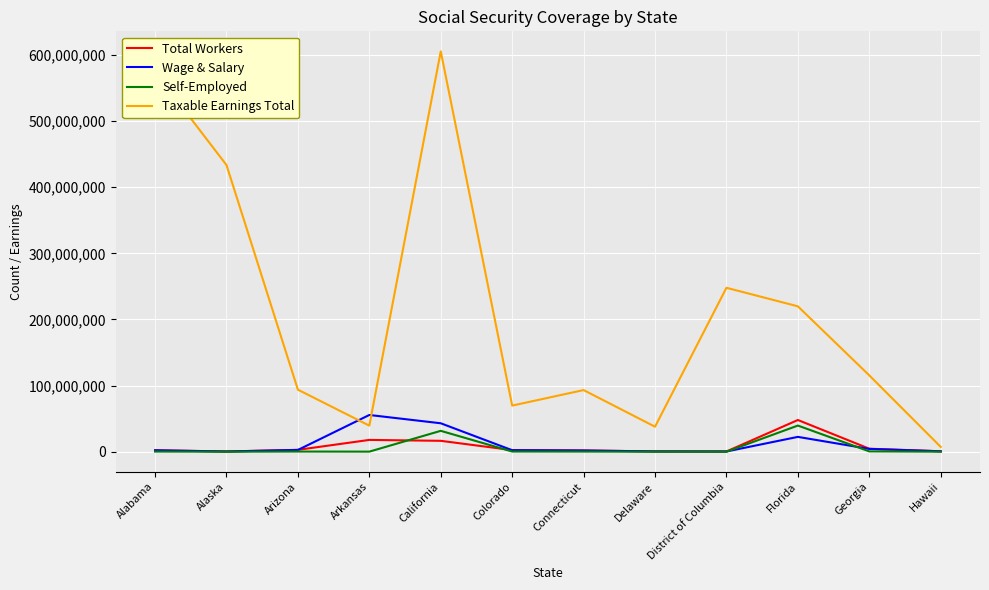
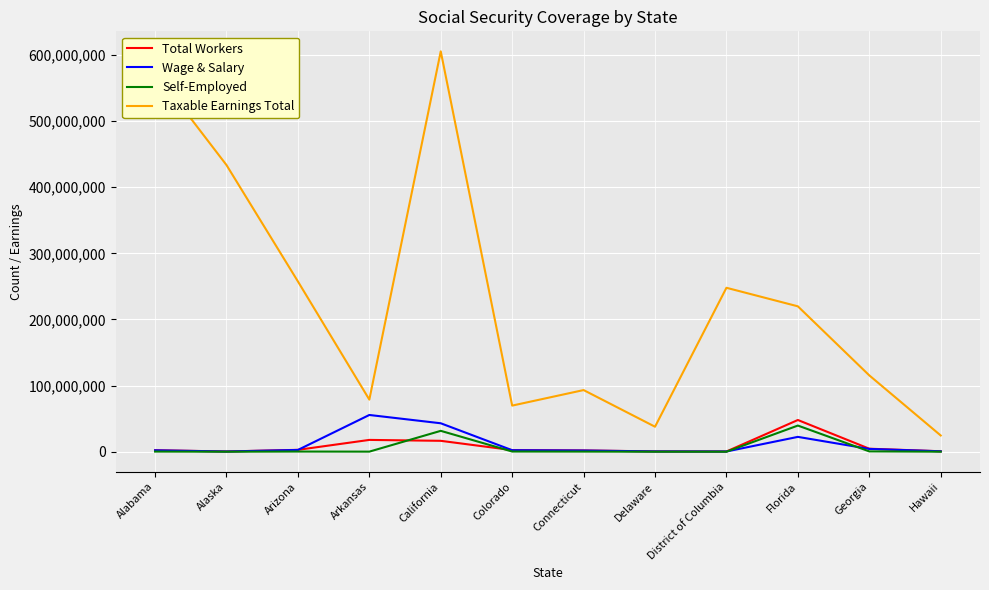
Taxable Earnings Total, Arizona: 90,000,000 -> 260,000,000
Taxable Earnings Total, Arkansas: 40,000,000 -> 80,000,000
Taxable Earnings Total, Hawaii: 10,000,000 -> 20,000,000
